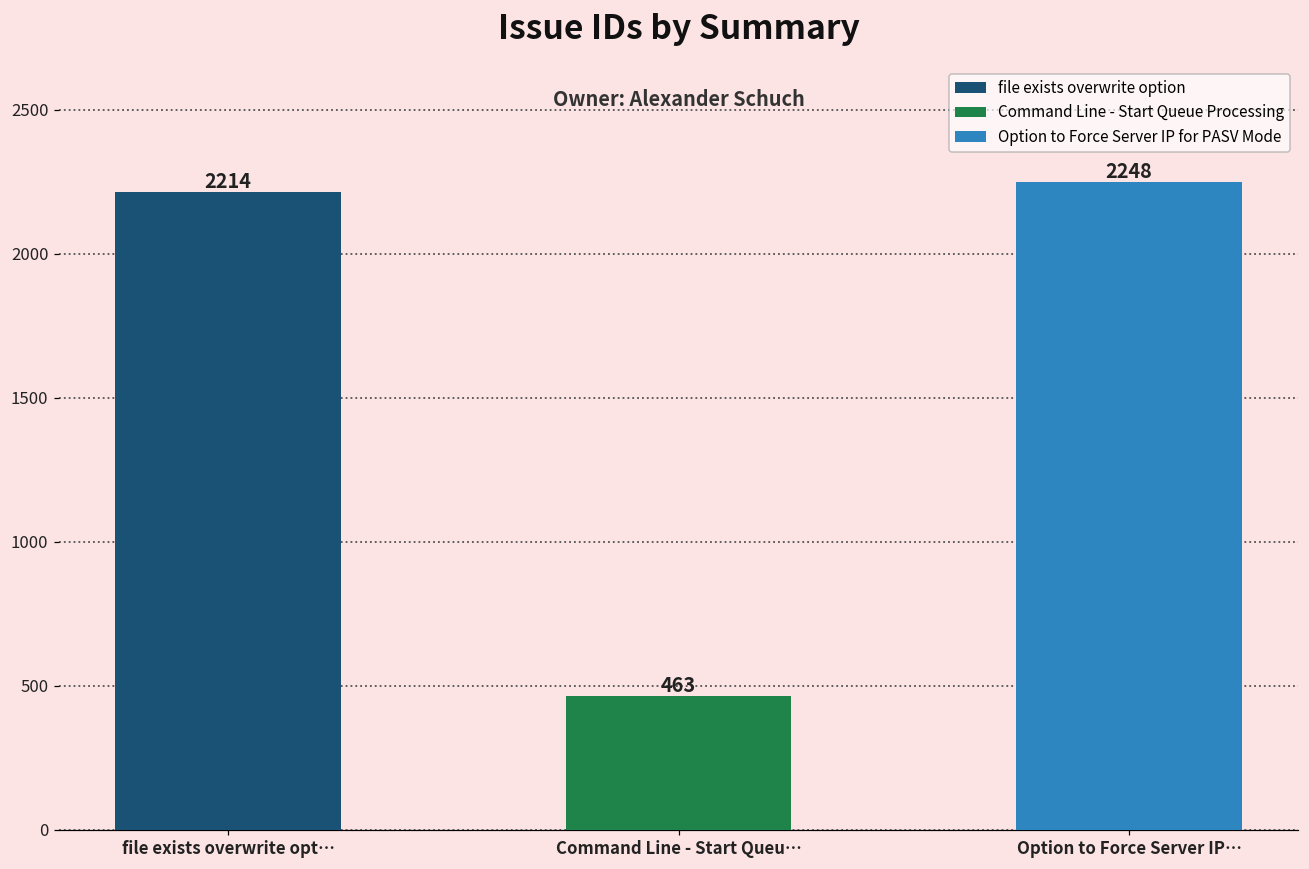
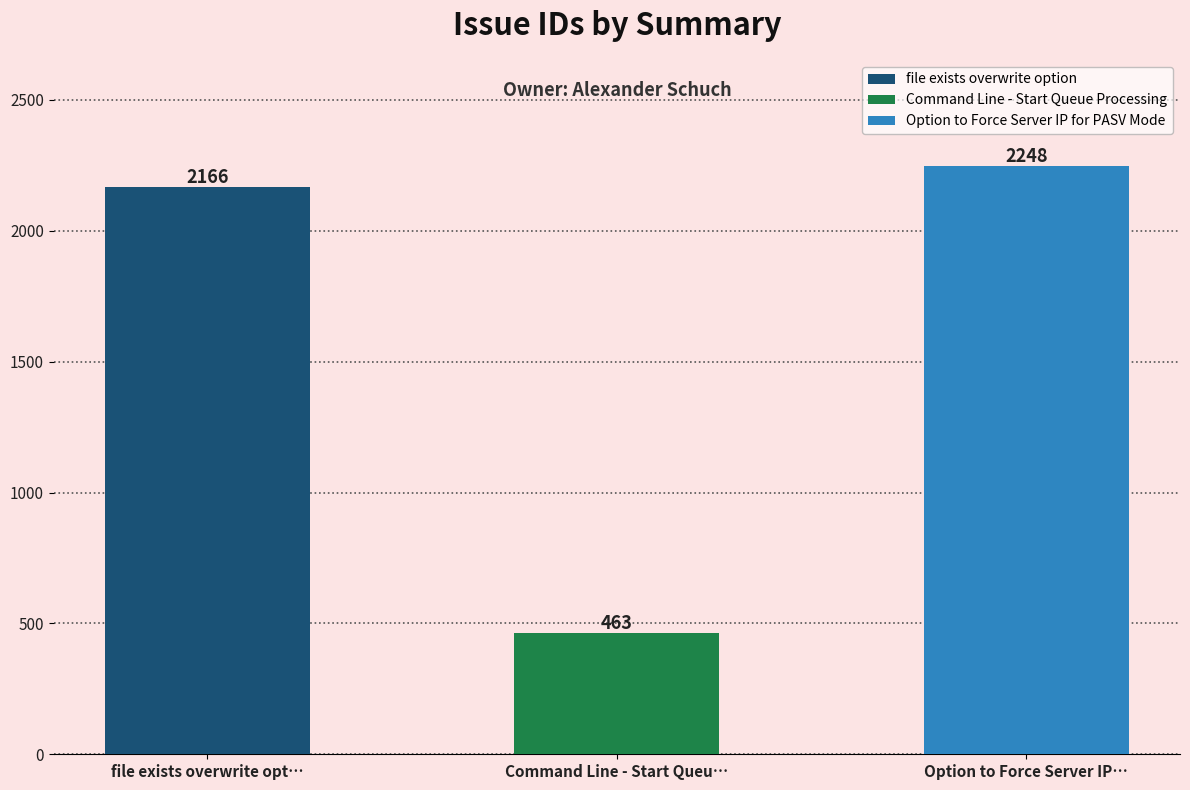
file exists overwrite opt…: 2214 -> 2166
